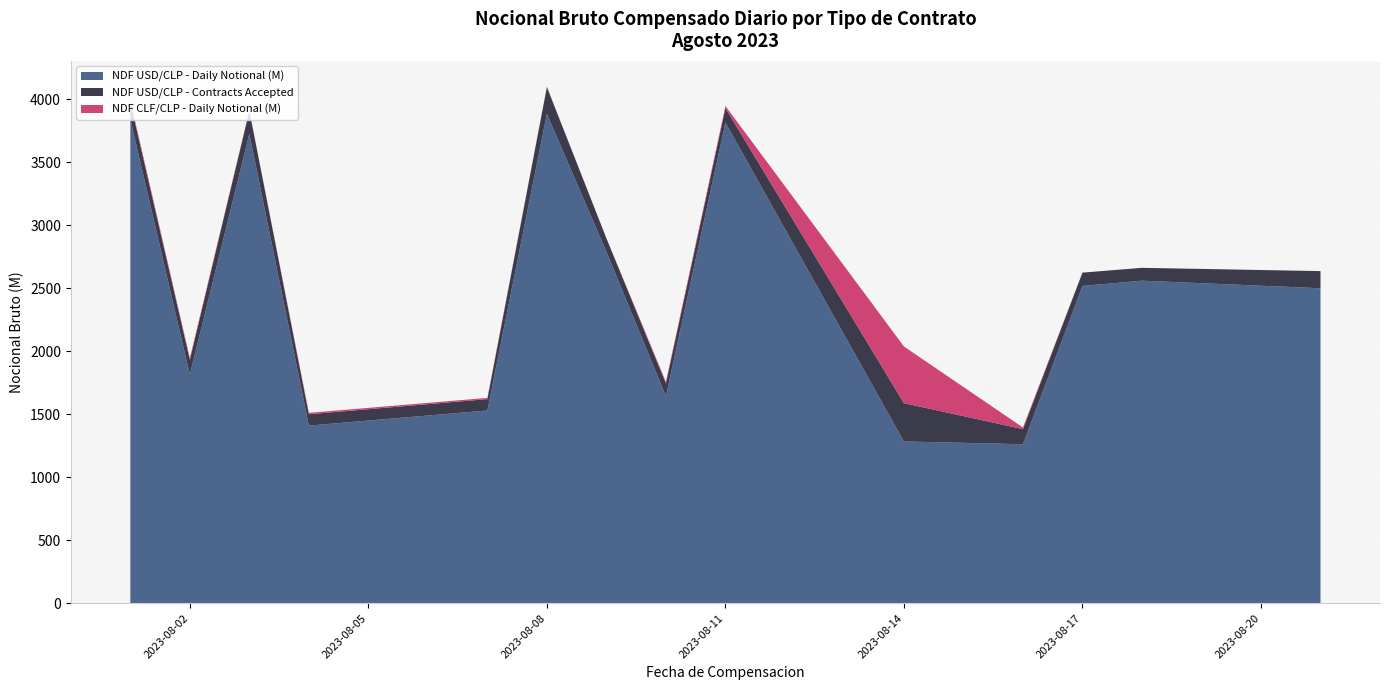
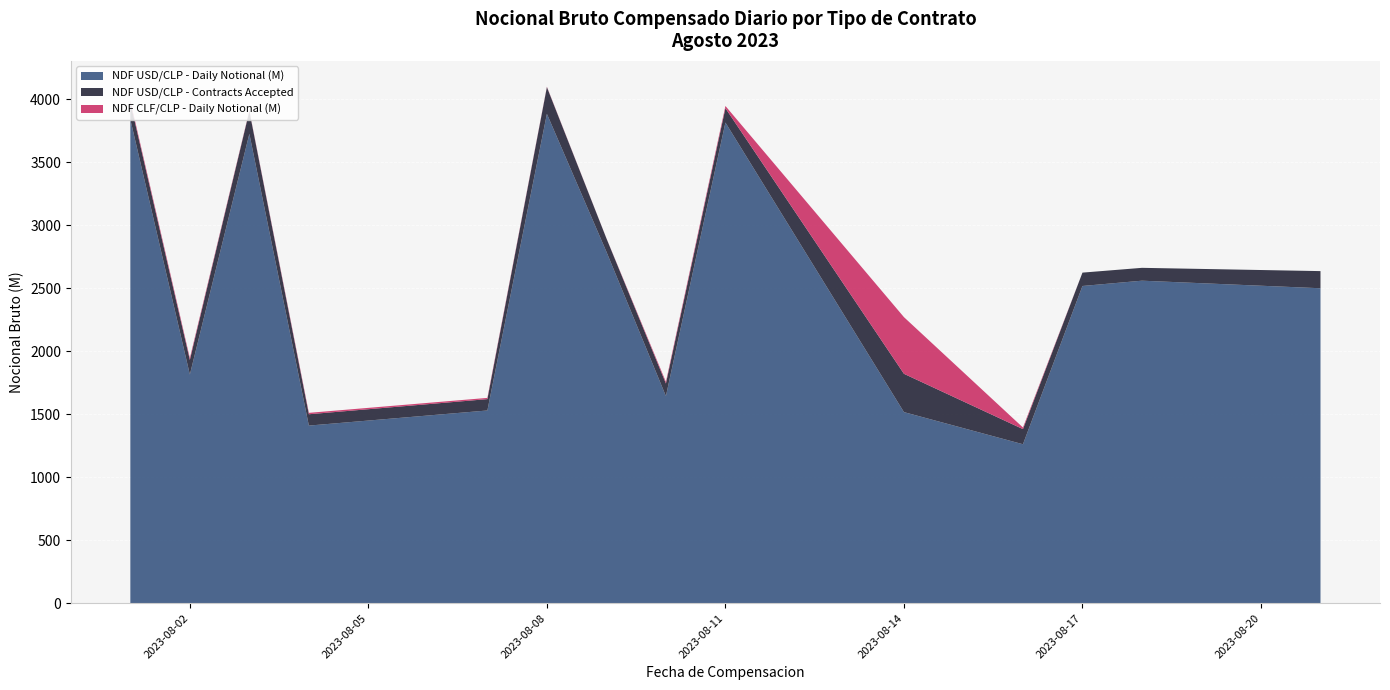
NDF USD/CLP - Daily Notional (M), 2023-08-14: 1280 -> 1520
